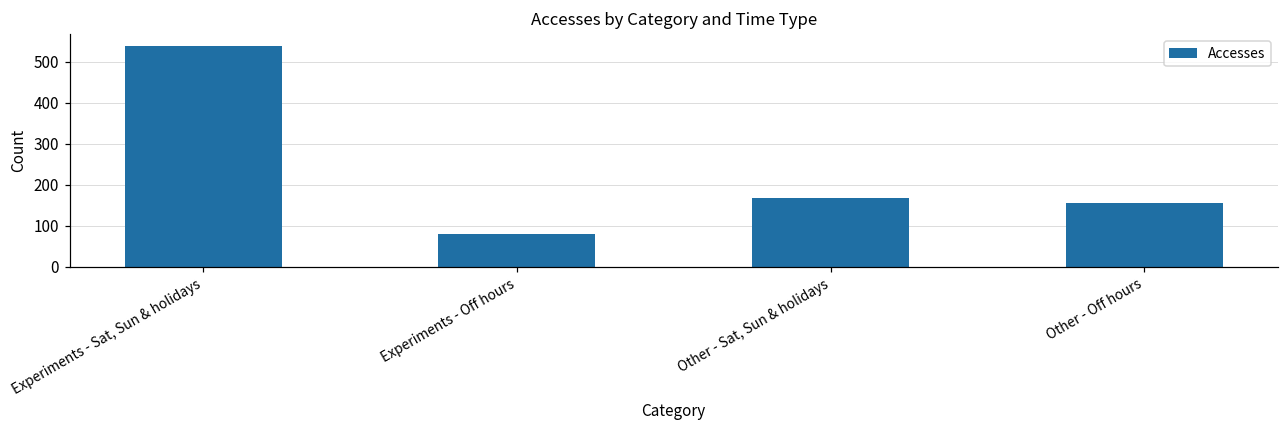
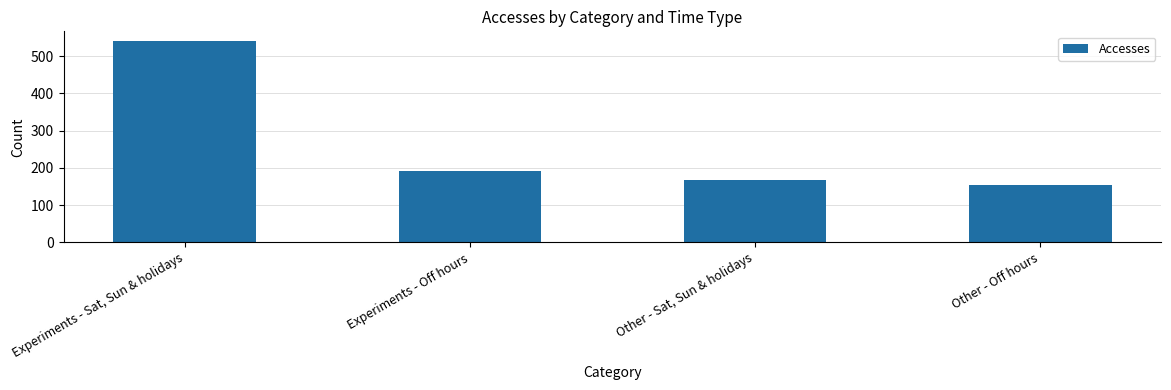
Experiments - Off hours: 80 -> 190
